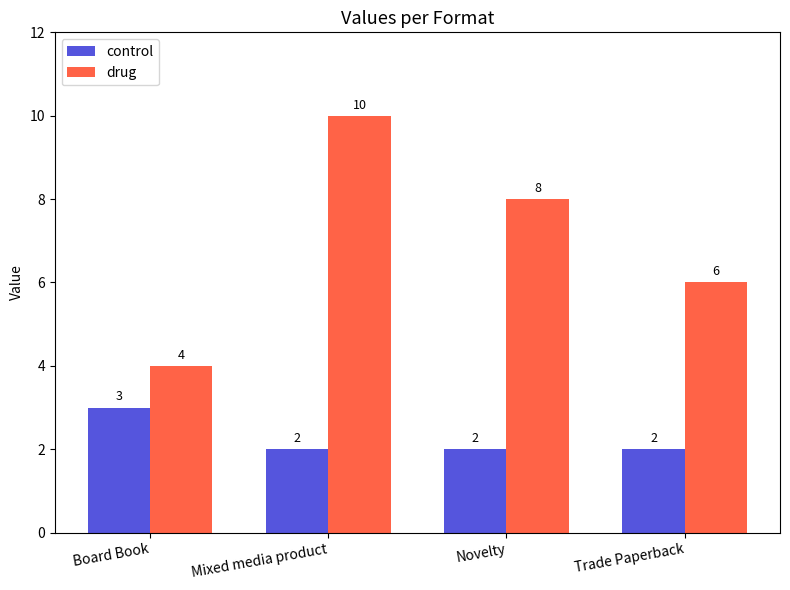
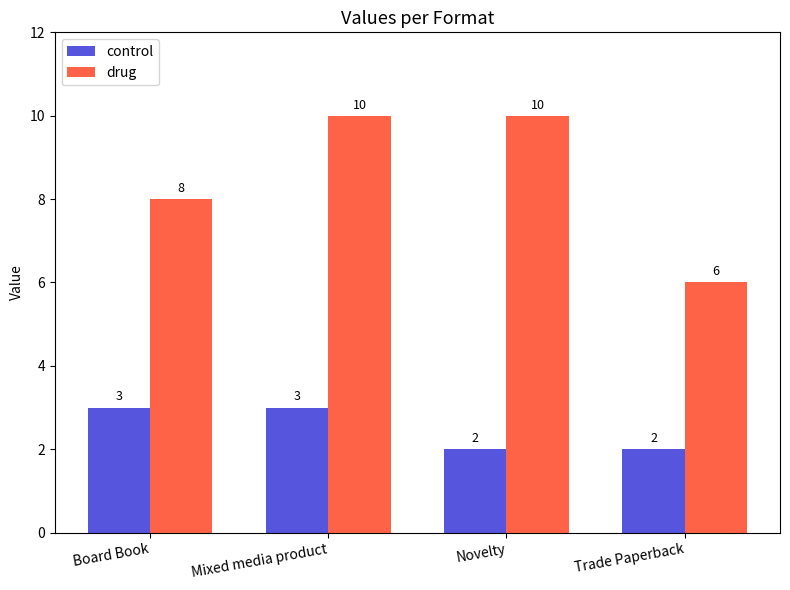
drug, Board Book: 4 -> 8
control, Mixed media product: 2 -> 3
drug, Novelty: 8 -> 10
